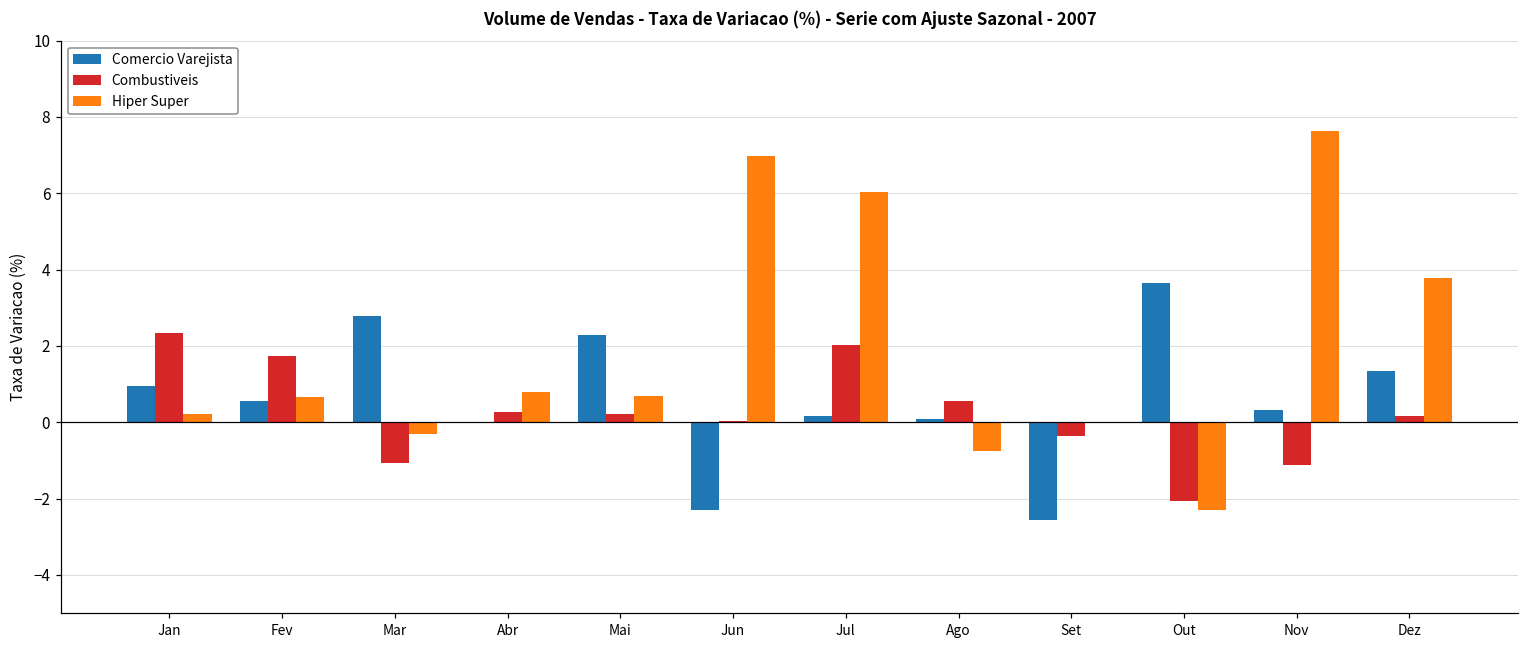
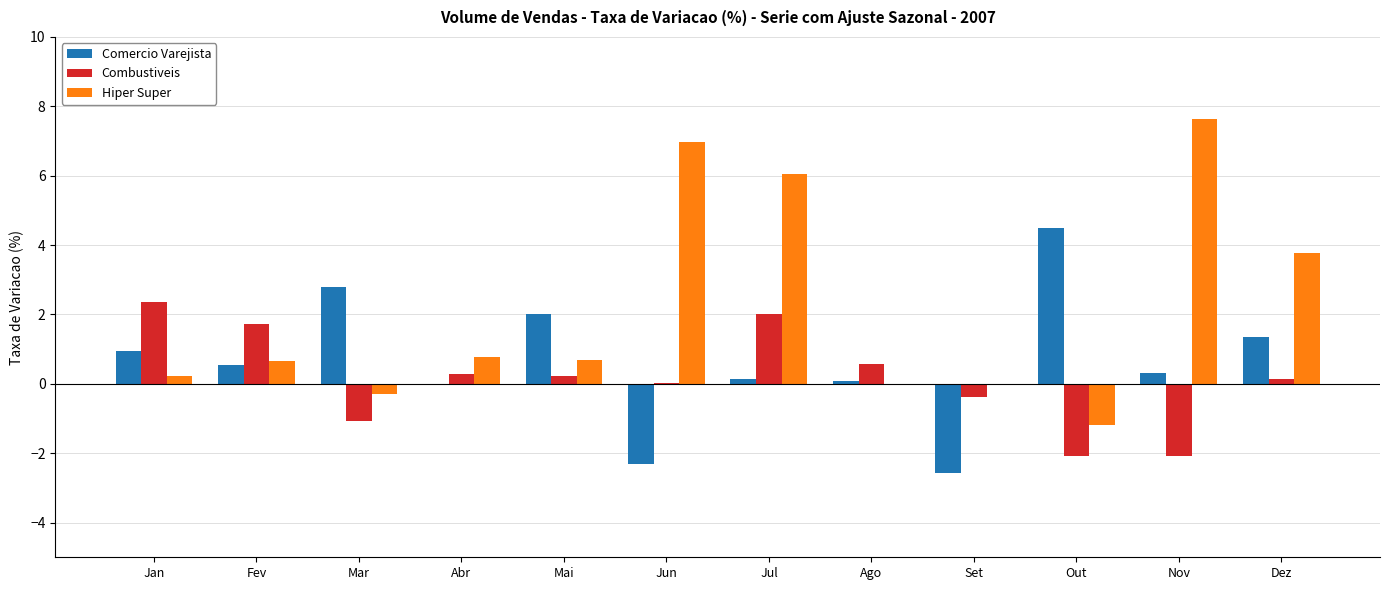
Comercio Varejista, Mai: 2.3 -> 2.0
Hiper Super, Ago: -0.7 -> 0.0
Comercio Varejista, Out: 3.6 -> 4.5
Hiper Super, Out: -2.3 -> -1.2
Combustiveis, Nov: -1.1 -> -2.1
